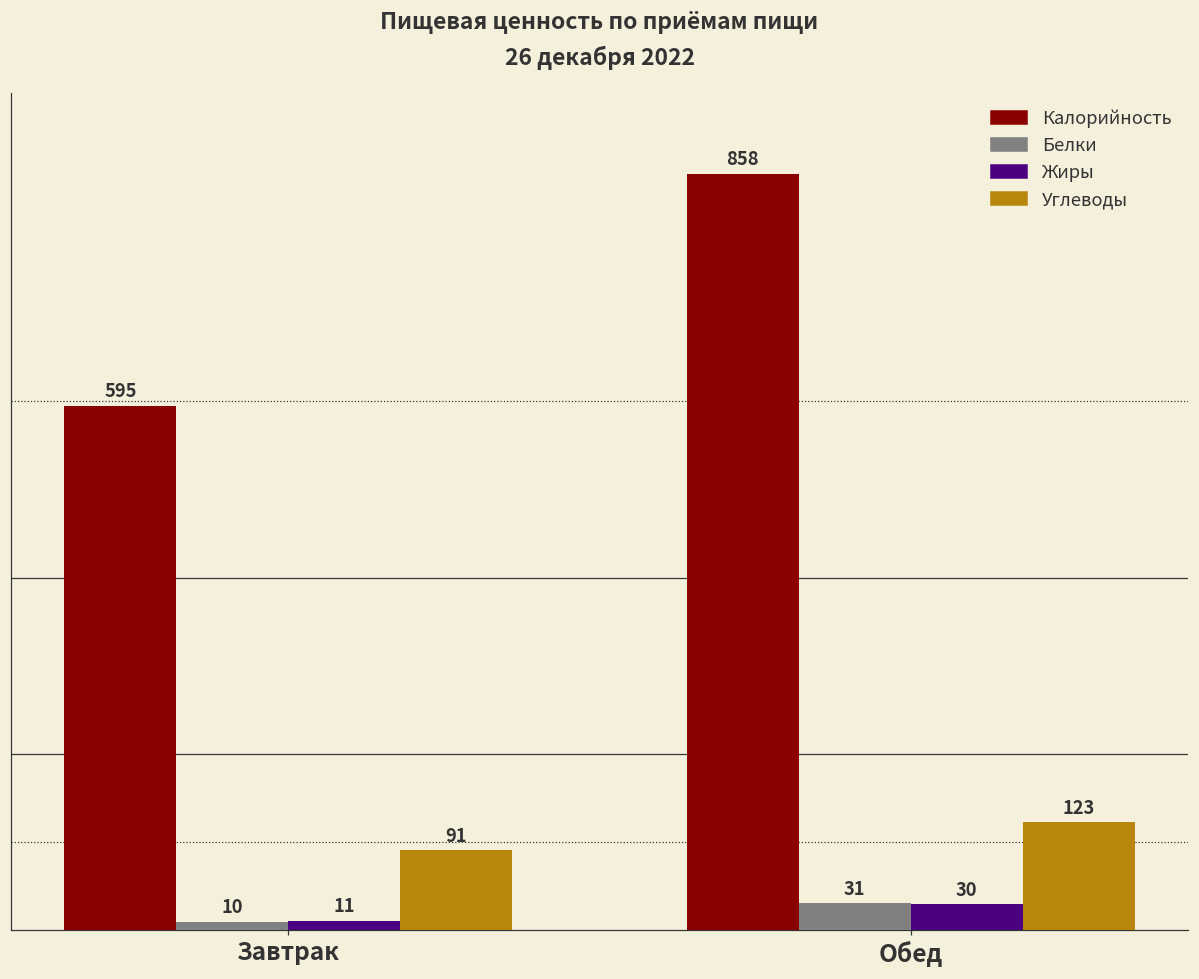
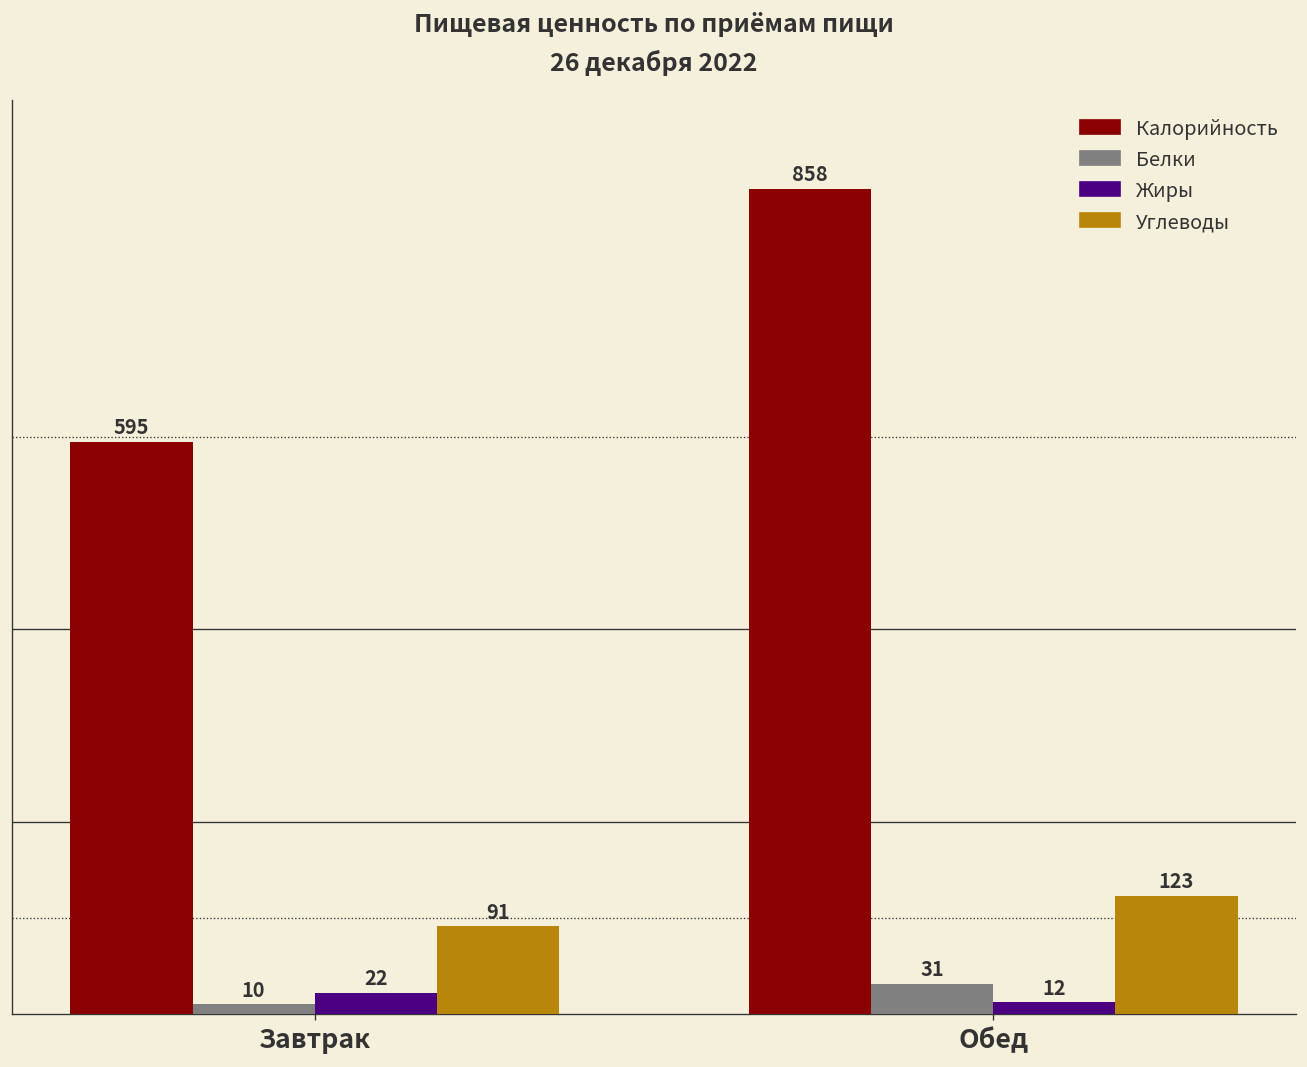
Жиры, Завтрак: 11 -> 22
Жиры, Обед: 30 -> 12
